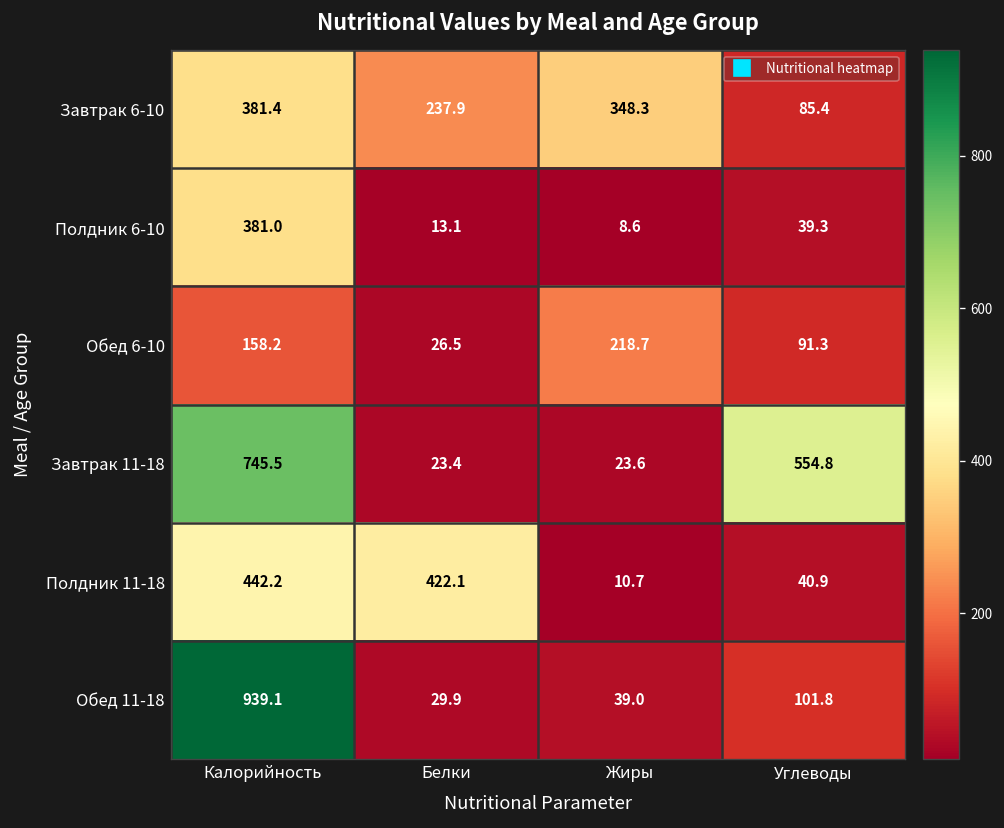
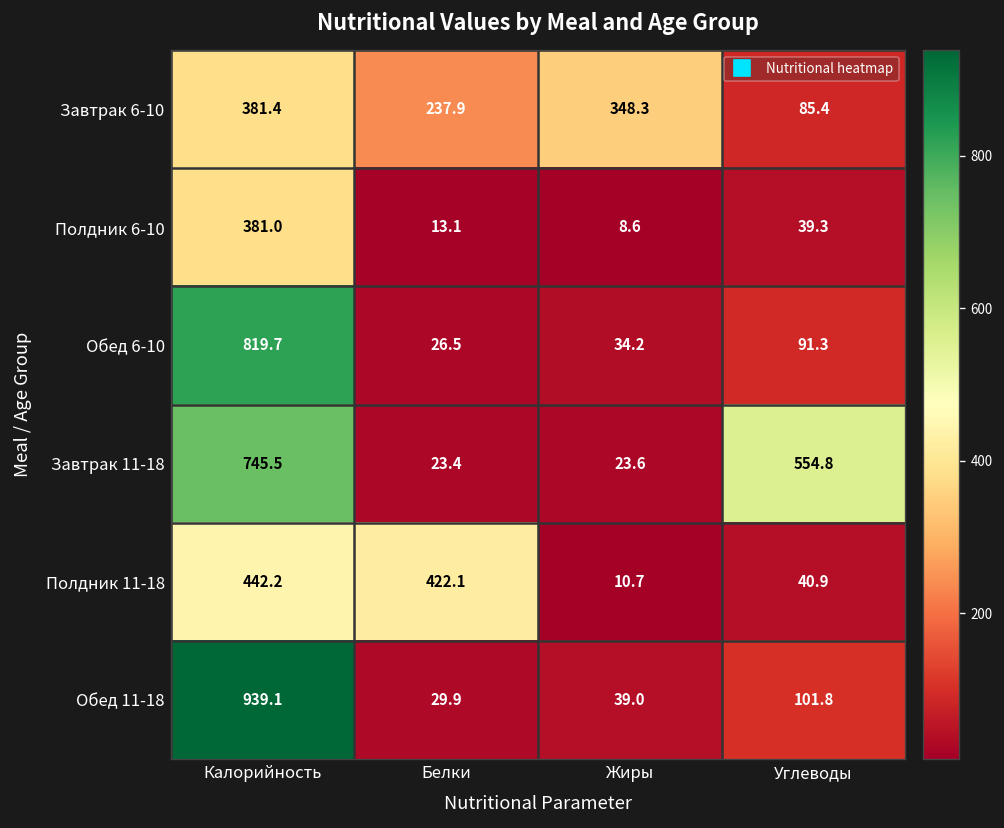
Обед 6-10, Калорийность: 158.2 -> 819.7
Обед 6-10, Жиры: 218.7 -> 34.2
